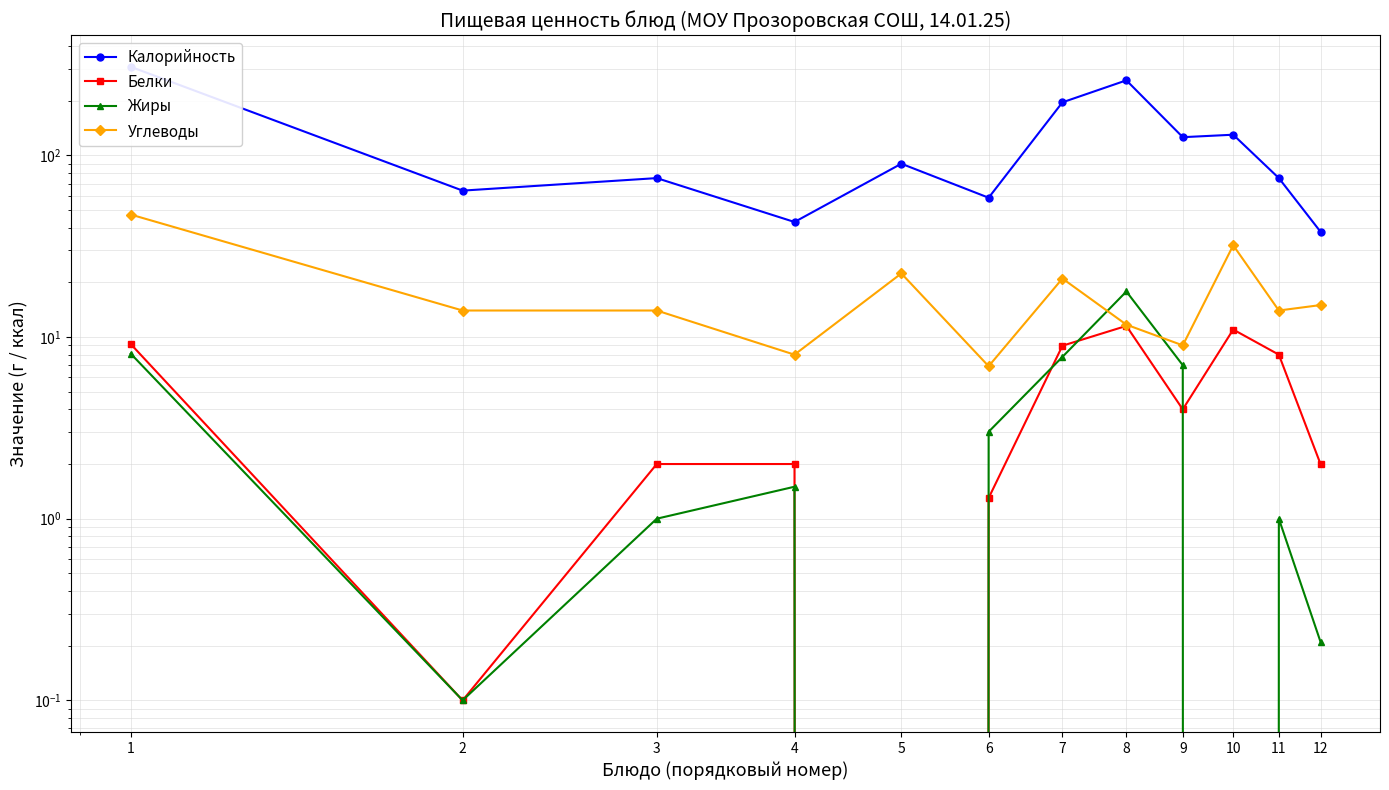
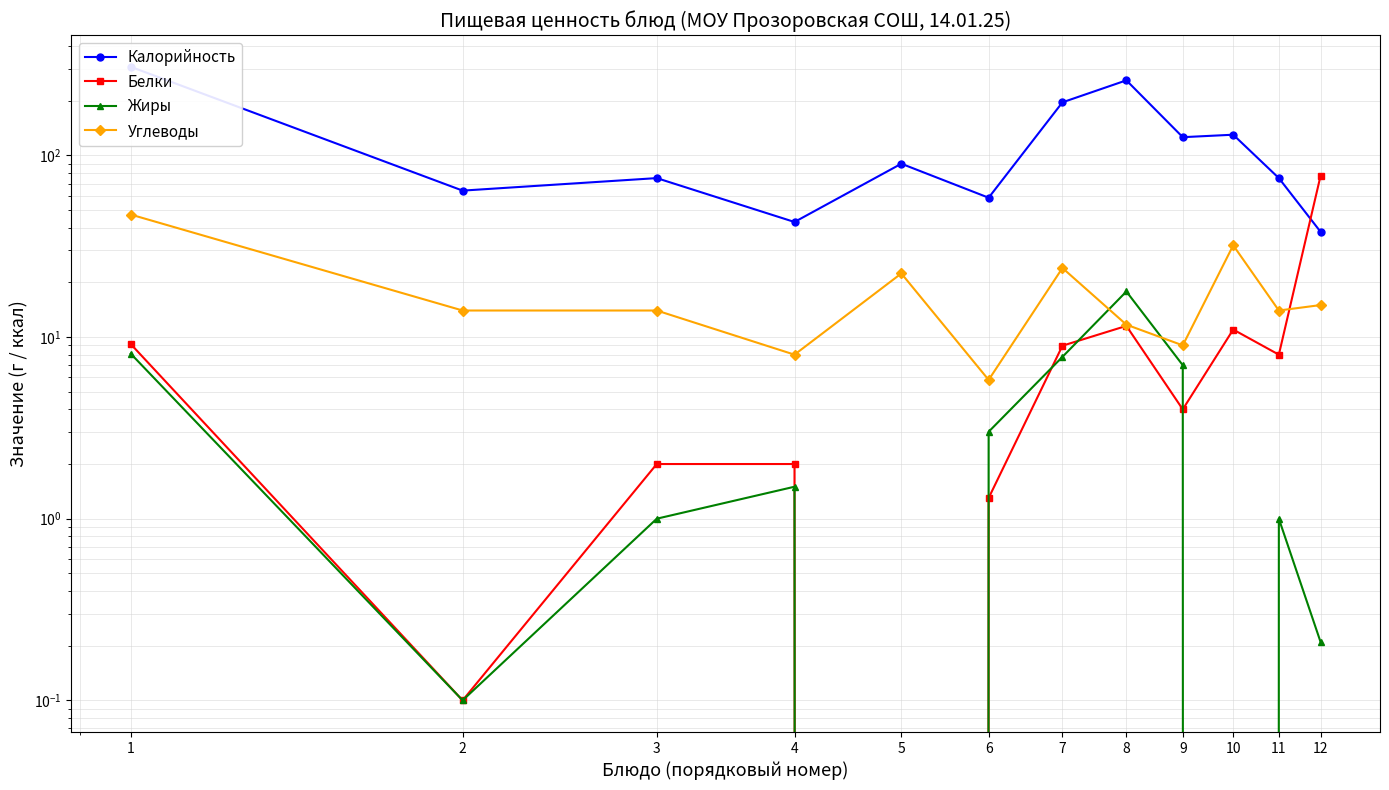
Углеводы, 6: 6.9 -> 5.8
Углеводы, 7: 21 -> 24
Белки, 12: 2 -> 77
